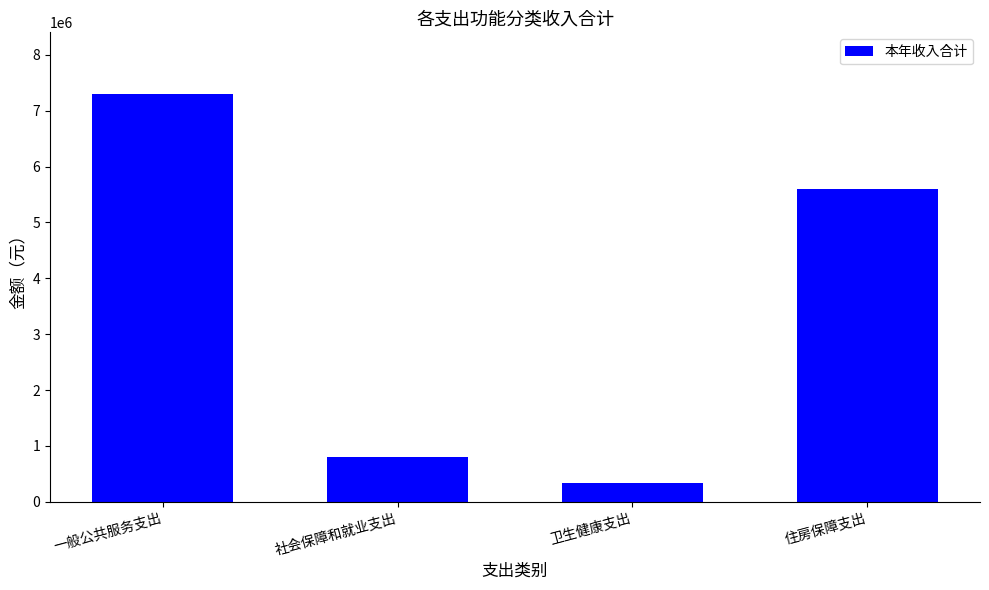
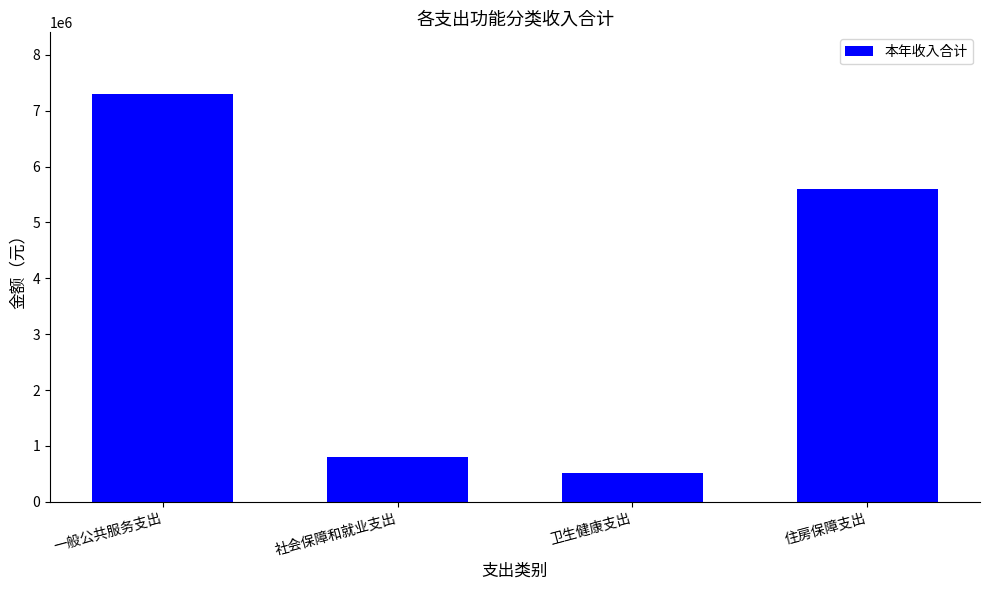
卫生健康支出: 300000 -> 500000
